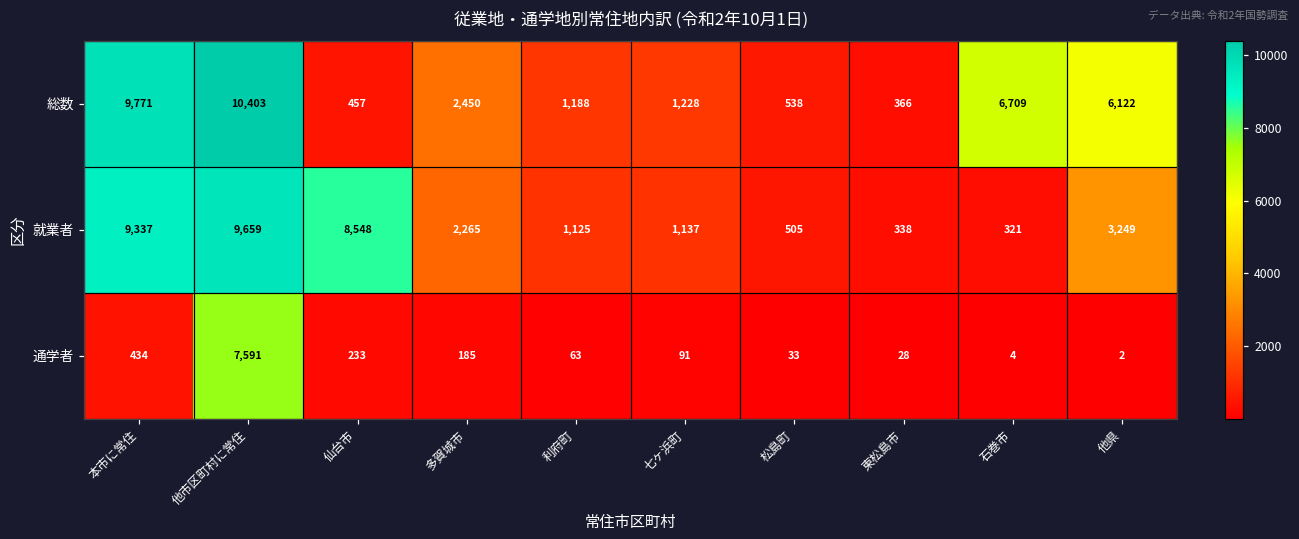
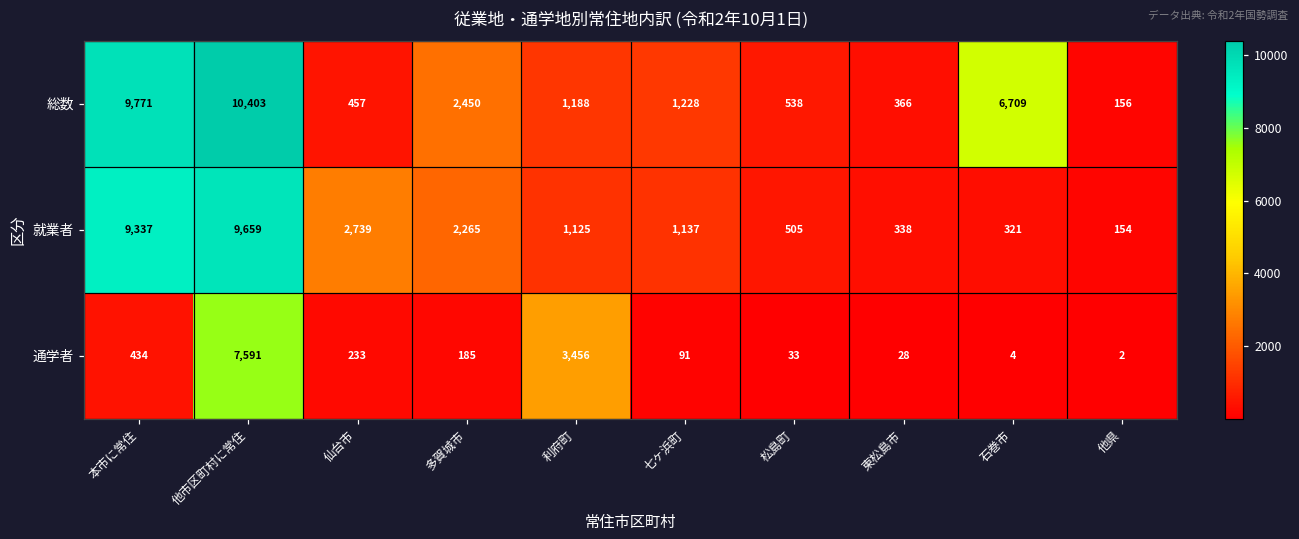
総数, 他県: 6,122 -> 156
就業者, 仙台市: 8,548 -> 2,739
就業者, 他県: 3,249 -> 154
通学者, 利府町: 63 -> 3,456
